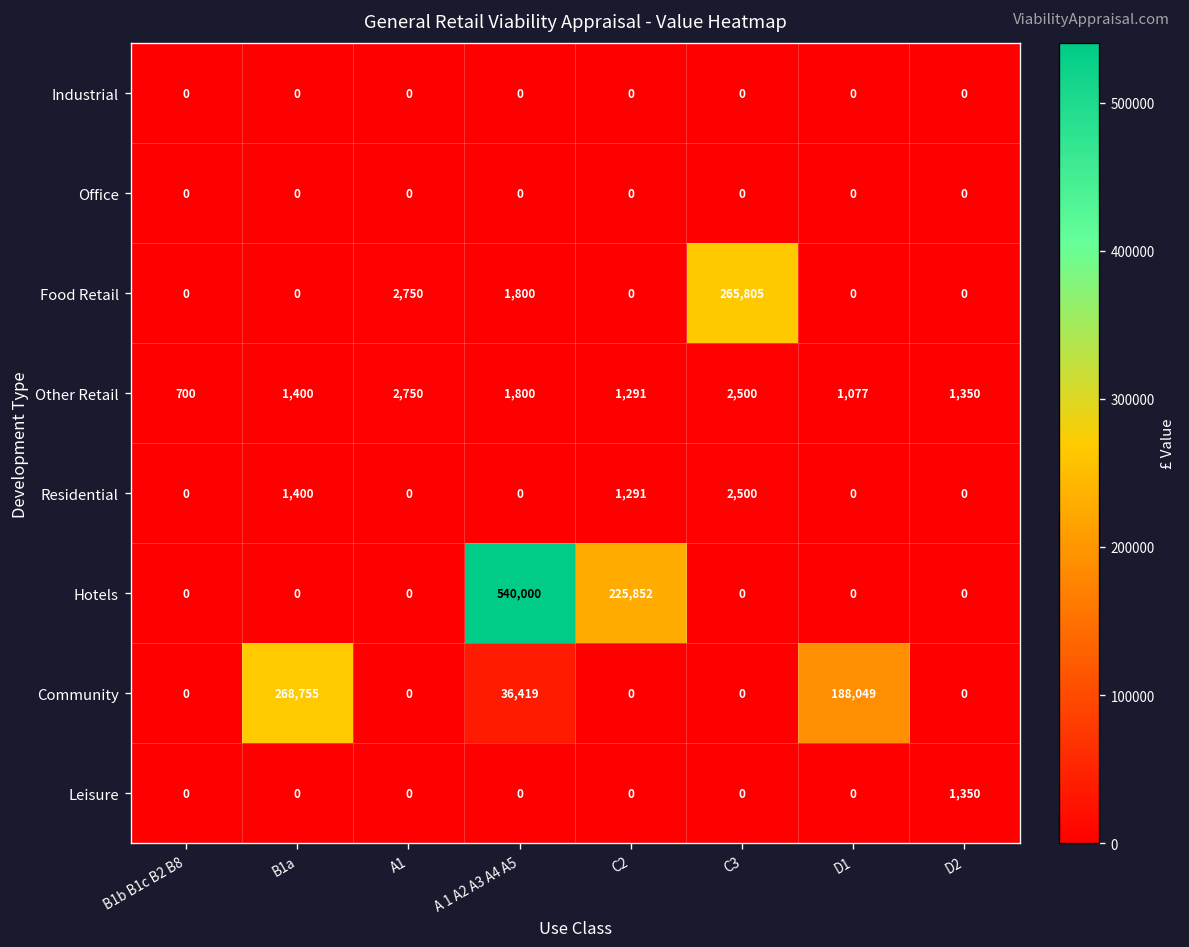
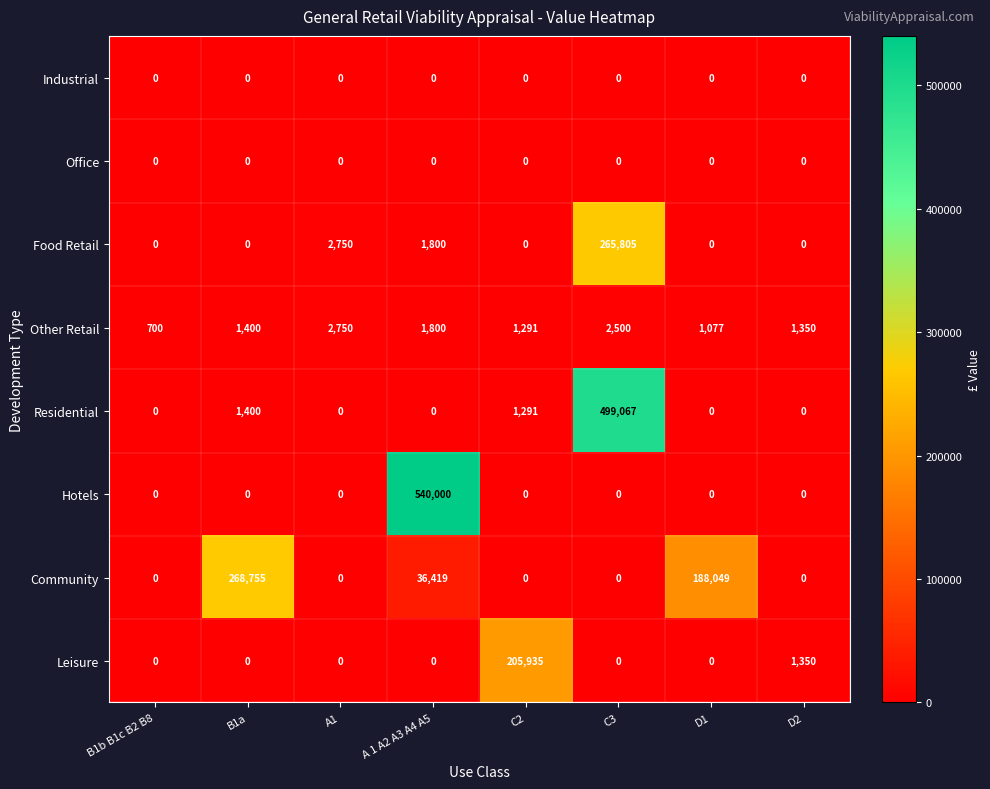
Residential, C3: 2,500 -> 499,067
Hotels, C2: 225,852 -> 0
Leisure, C2: 0 -> 205,935
